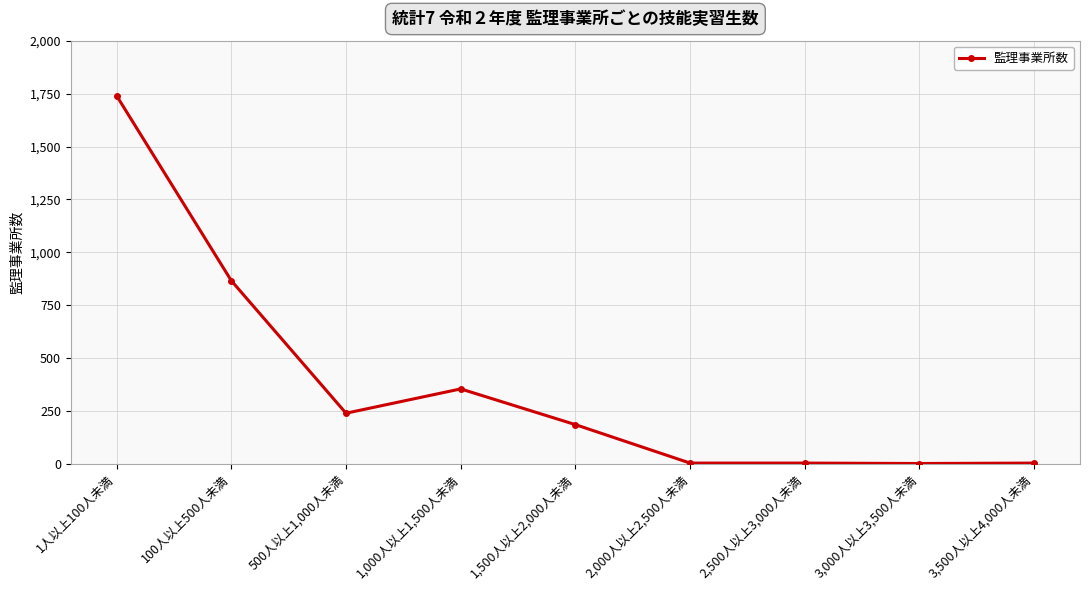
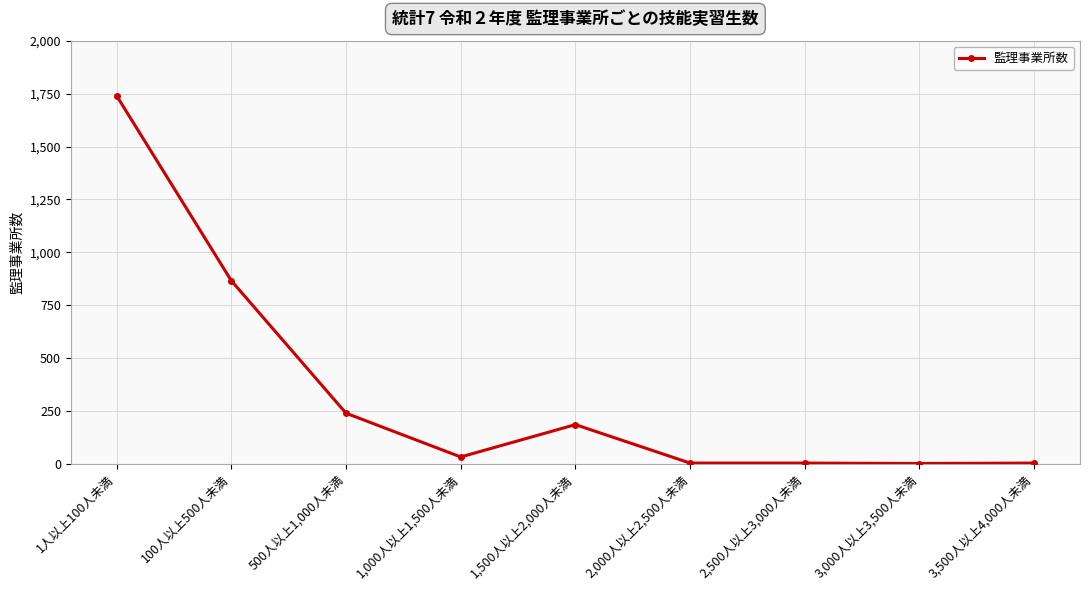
1,000人以上1,500人未満: 350 -> 30
